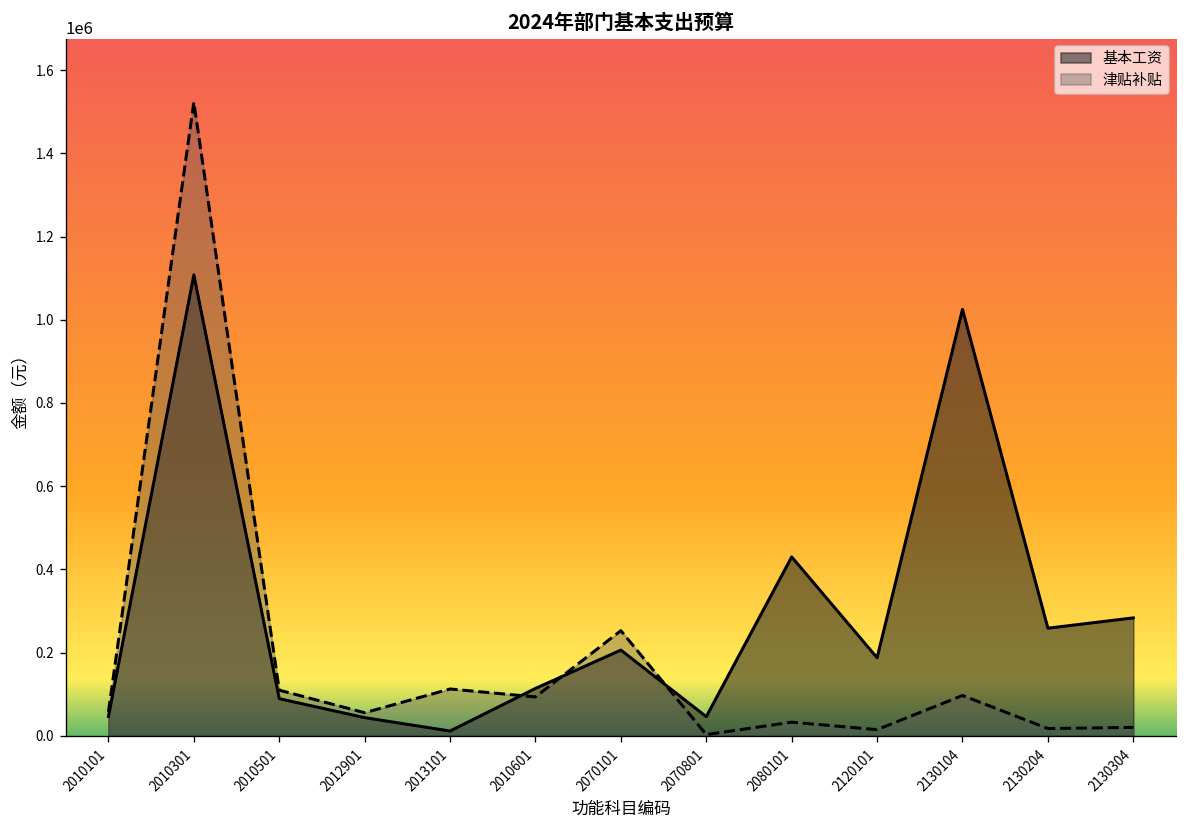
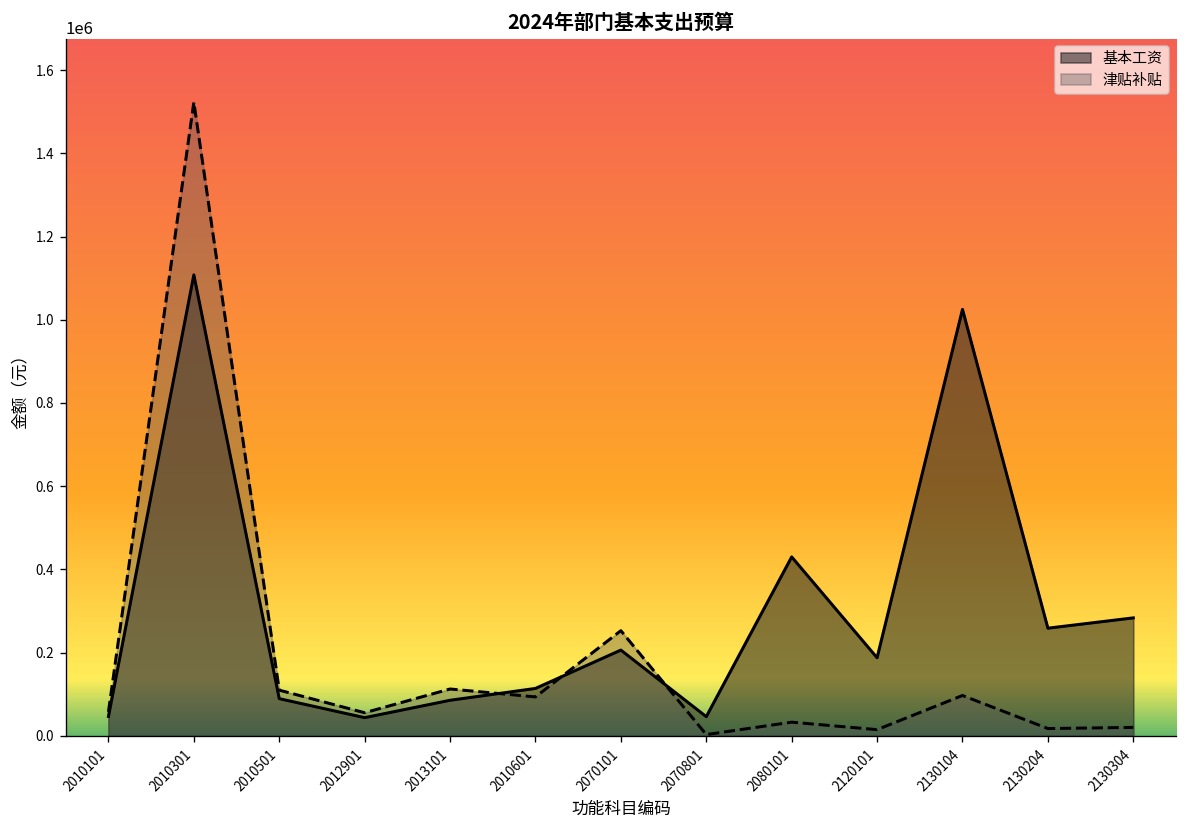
基本工资, 2013101: 10000 -> 90000
